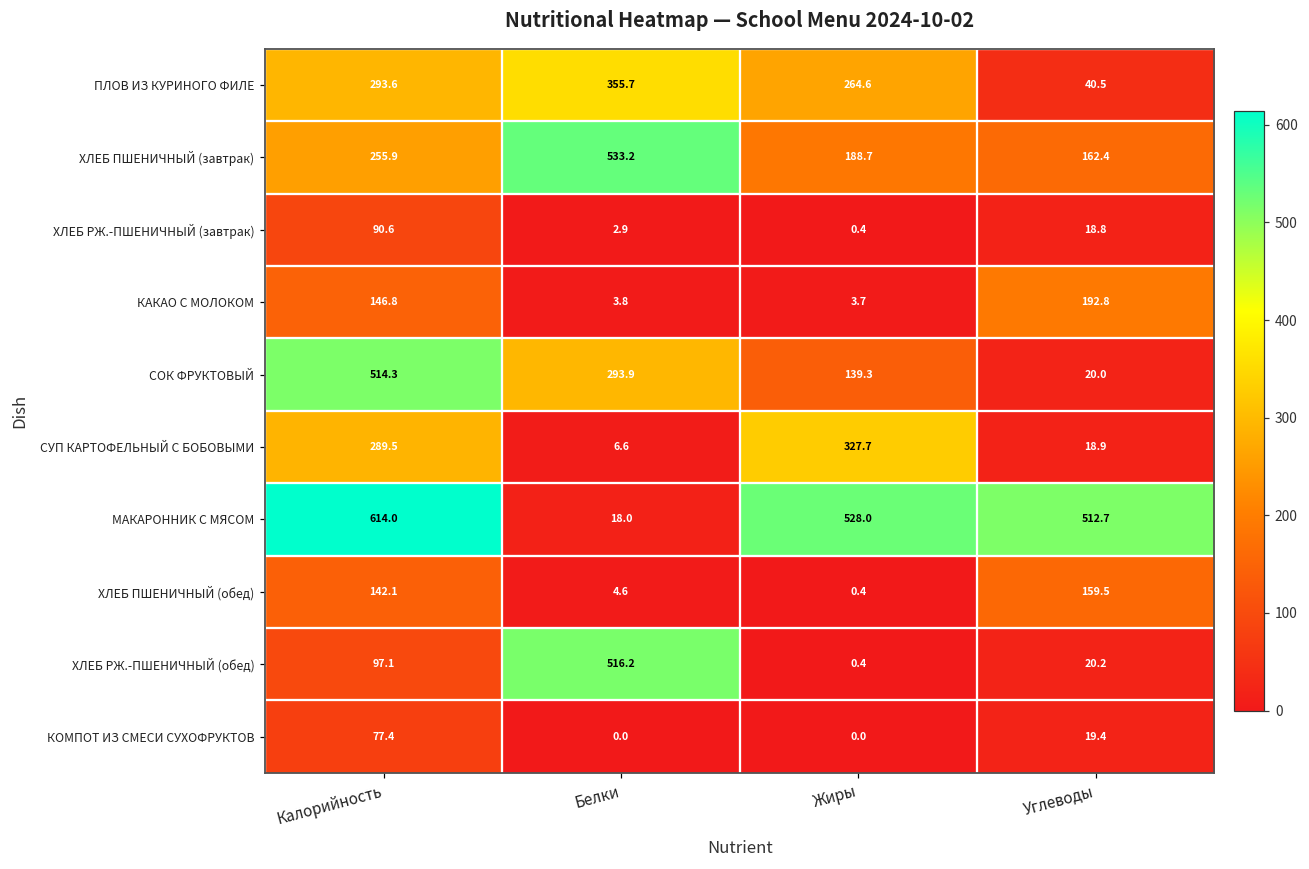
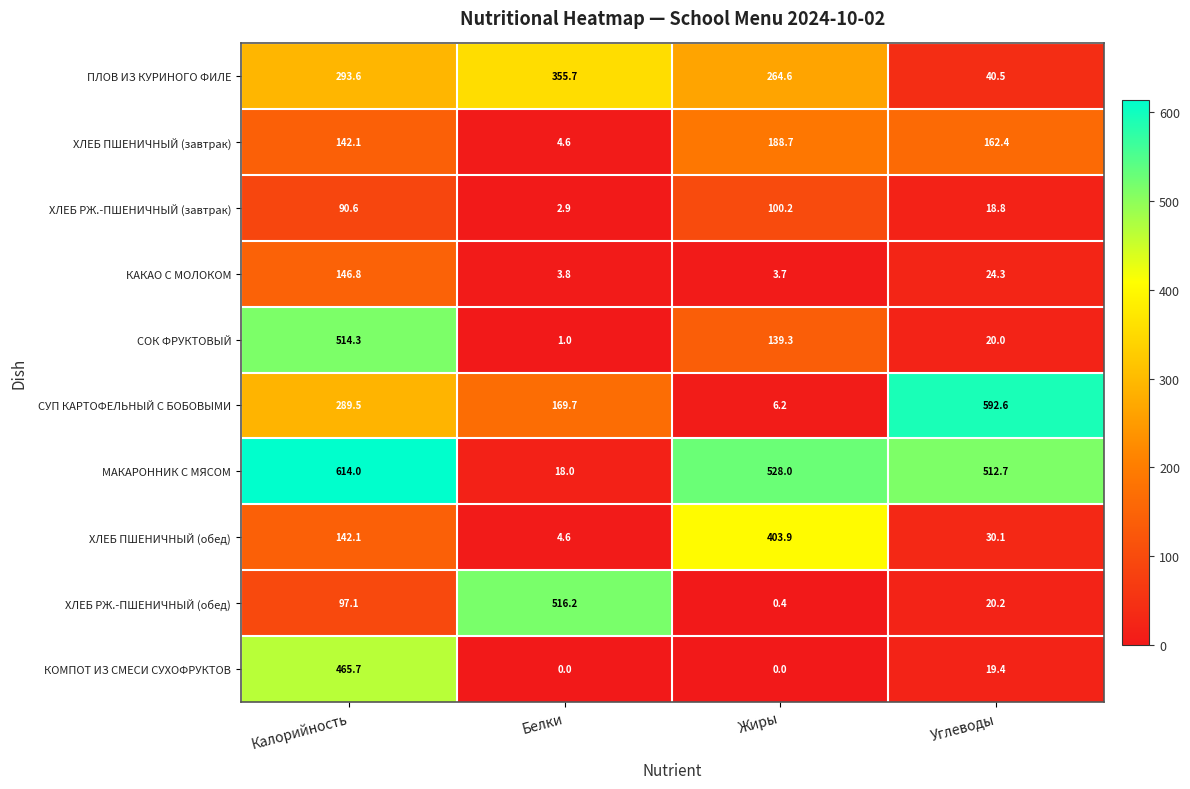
ХЛЕБ ПШЕНИЧНЫЙ (завтрак), Калорийность: 255.9 -> 142.1
ХЛЕБ ПШЕНИЧНЫЙ (завтрак), Белки: 533.2 -> 4.6
ХЛЕБ РЖ.-ПШЕНИЧНЫЙ (завтрак), Жиры: 0.4 -> 100.2
КАКАО С МОЛОКОМ, Углеводы: 192.8 -> 24.3
СОК ФРУКТОВЫЙ, Белки: 293.9 -> 1.0
СУП КАРТОФЕЛЬНЫЙ С БОБОВЫМИ, Белки: 6.6 -> 169.7
СУП КАРТОФЕЛЬНЫЙ С БОБОВЫМИ, Жиры: 327.7 -> 6.2
СУП КАРТОФЕЛЬНЫЙ С БОБОВЫМИ, Углеводы: 18.9 -> 592.6
ХЛЕБ ПШЕНИЧНЫЙ (обед), Жиры: 0.4 -> 403.9
ХЛЕБ ПШЕНИЧНЫЙ (обед), Углеводы: 159.5 -> 30.1
КОМПОТ ИЗ СМЕСИ СУХОФРУКТОВ, Калорийность: 77.4 -> 465.7
